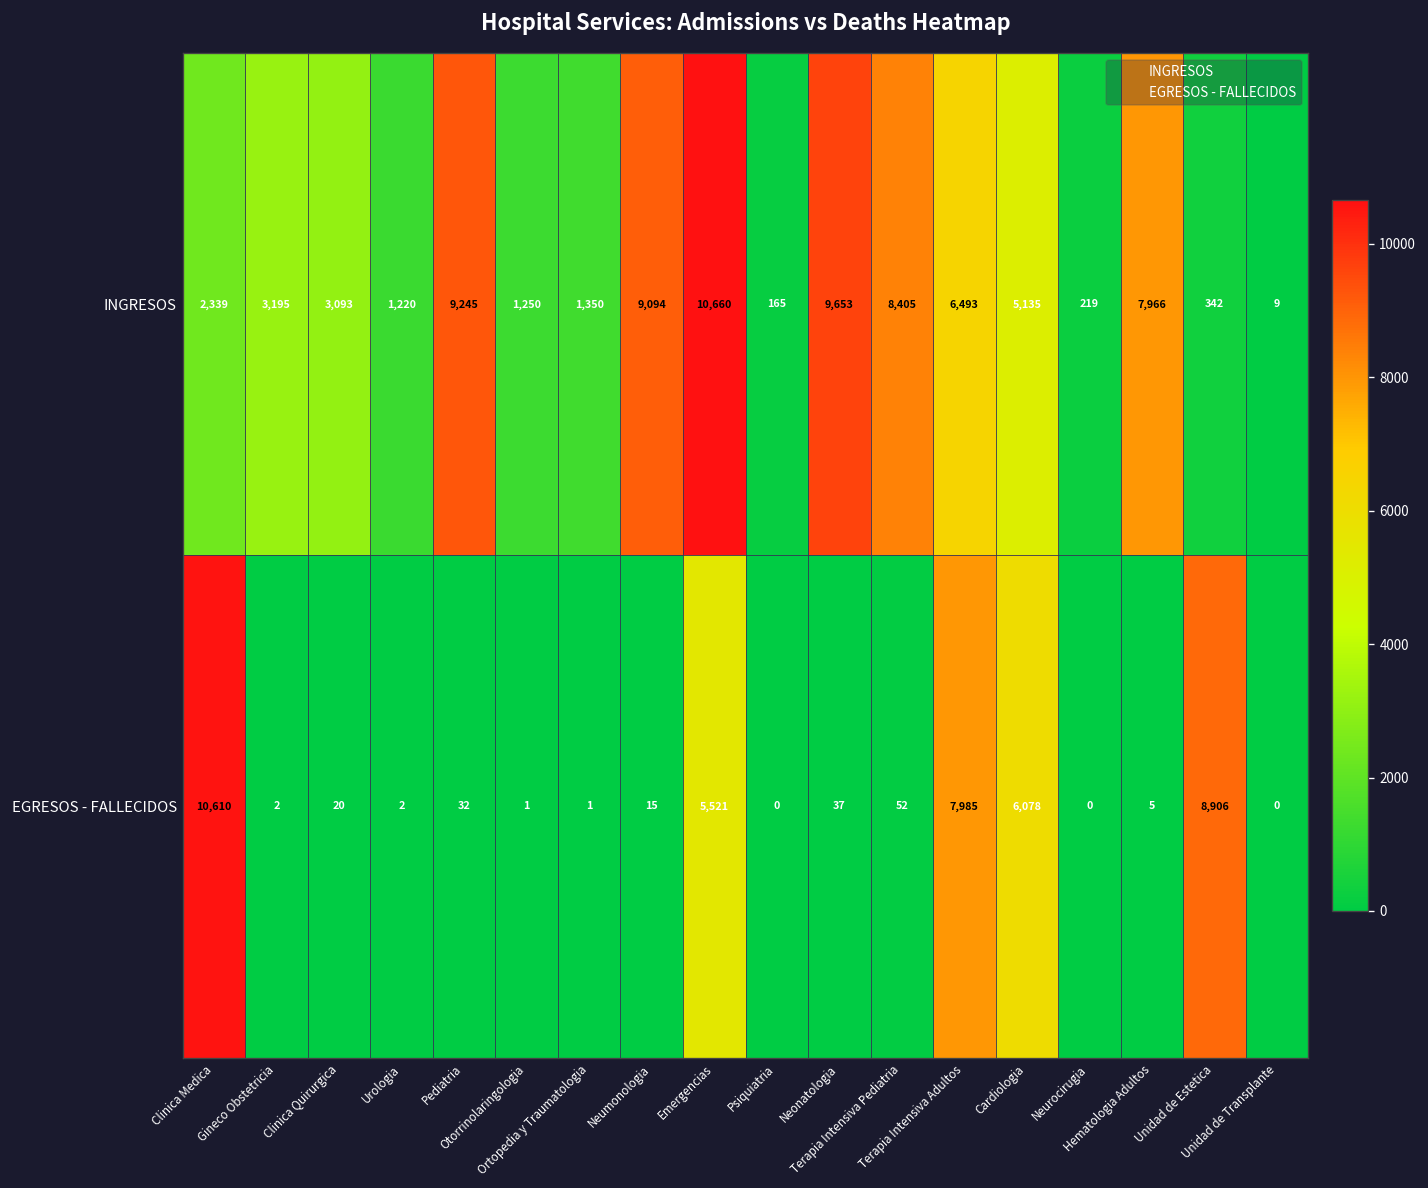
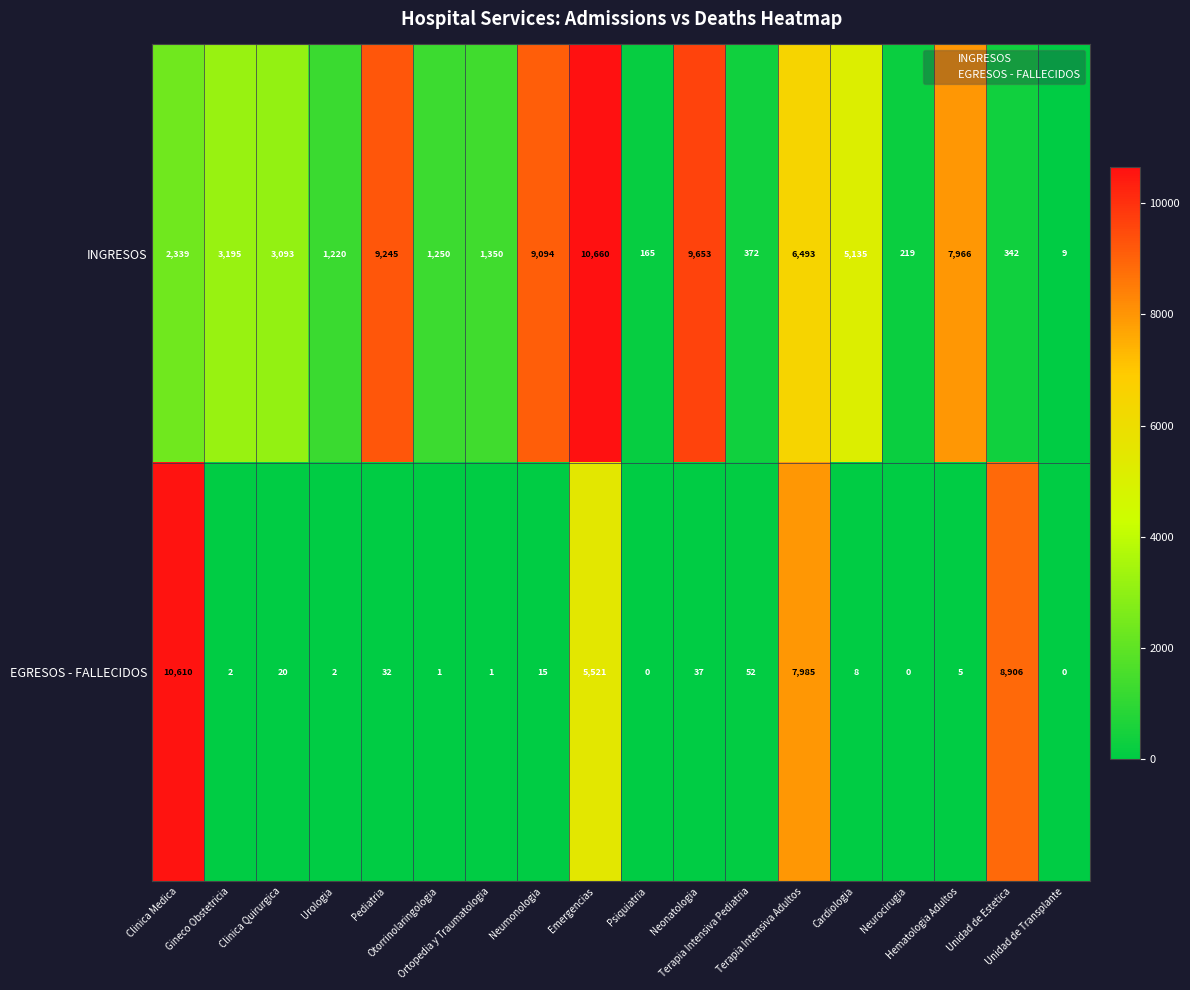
INGRESOS, Terapia Intensiva Pediatria: 8,405 -> 372
EGRESOS - FALLECIDOS, Cardiologia: 6,078 -> 8
